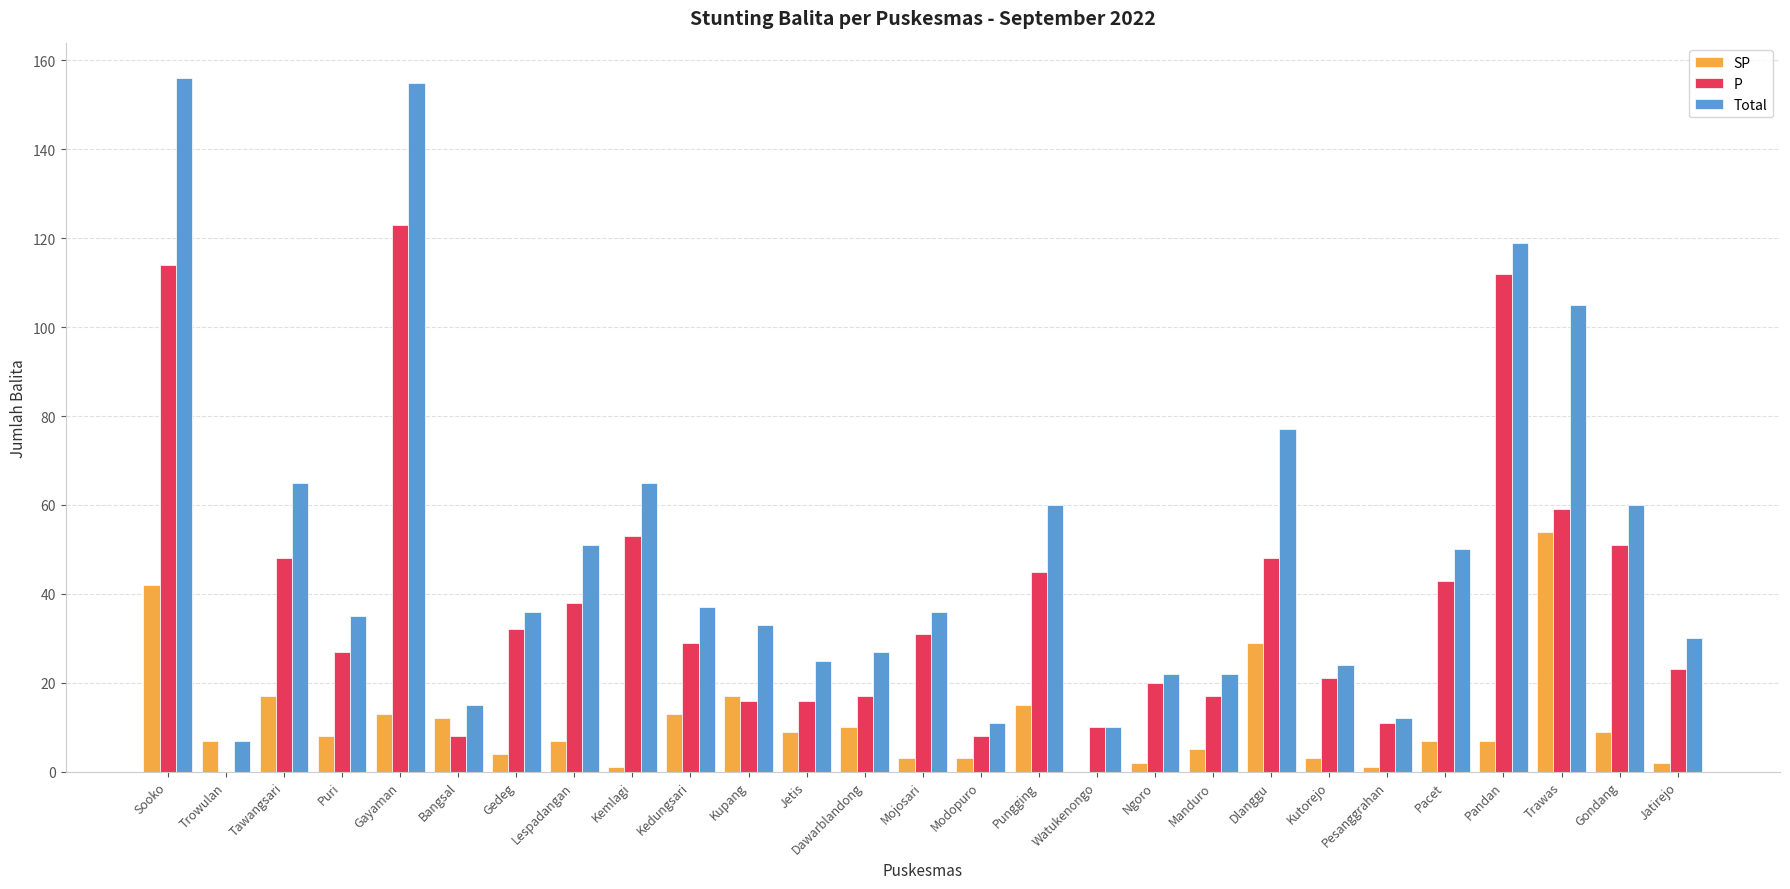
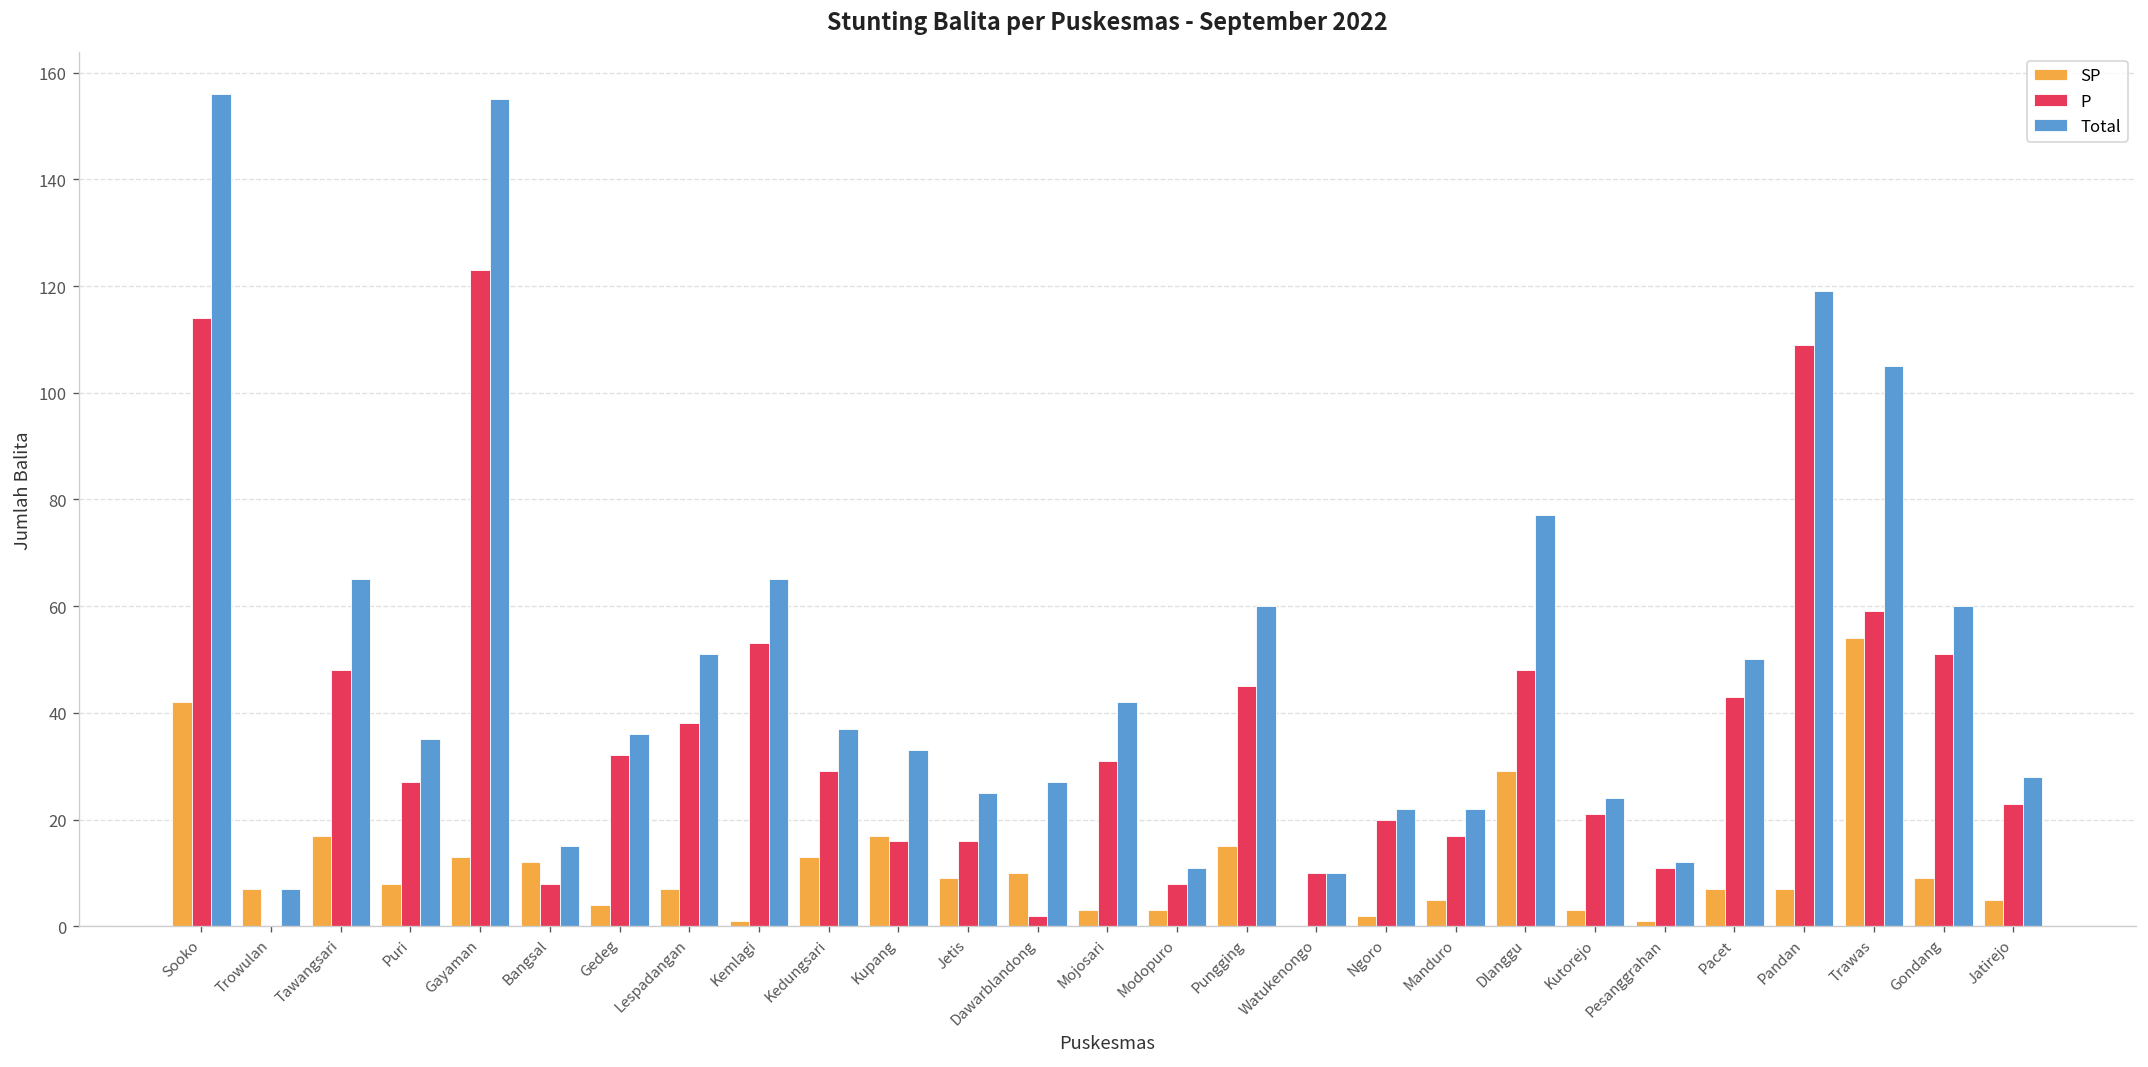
P, Dawarblandong: 17 -> 2
Total, Mojosari: 36 -> 42
P, Pandan: 112 -> 109
SP, Jatirejo: 2 -> 5
Total, Jatirejo: 30 -> 28
